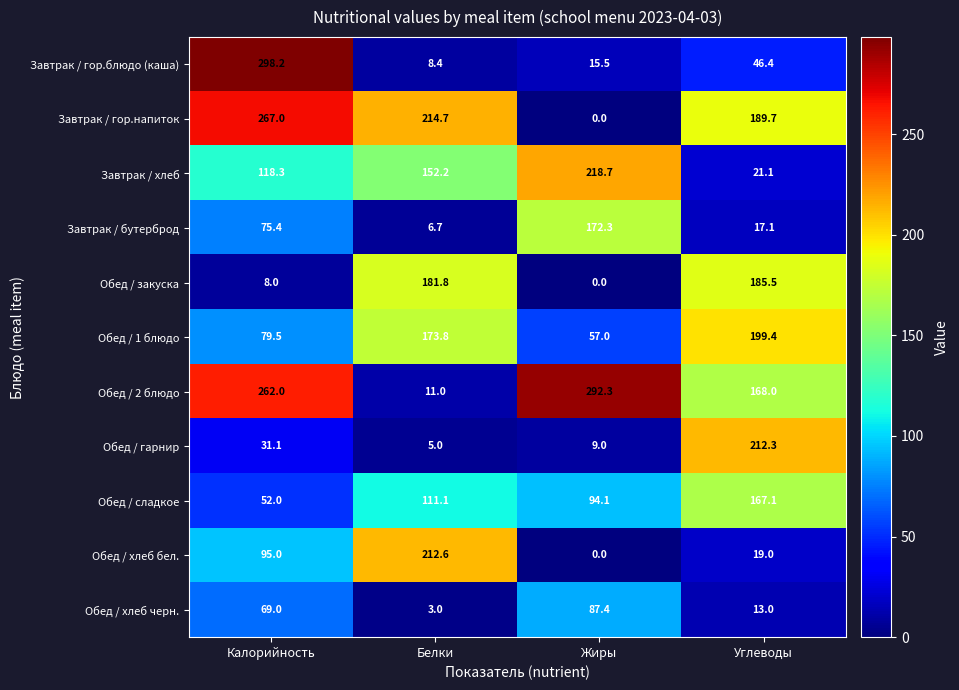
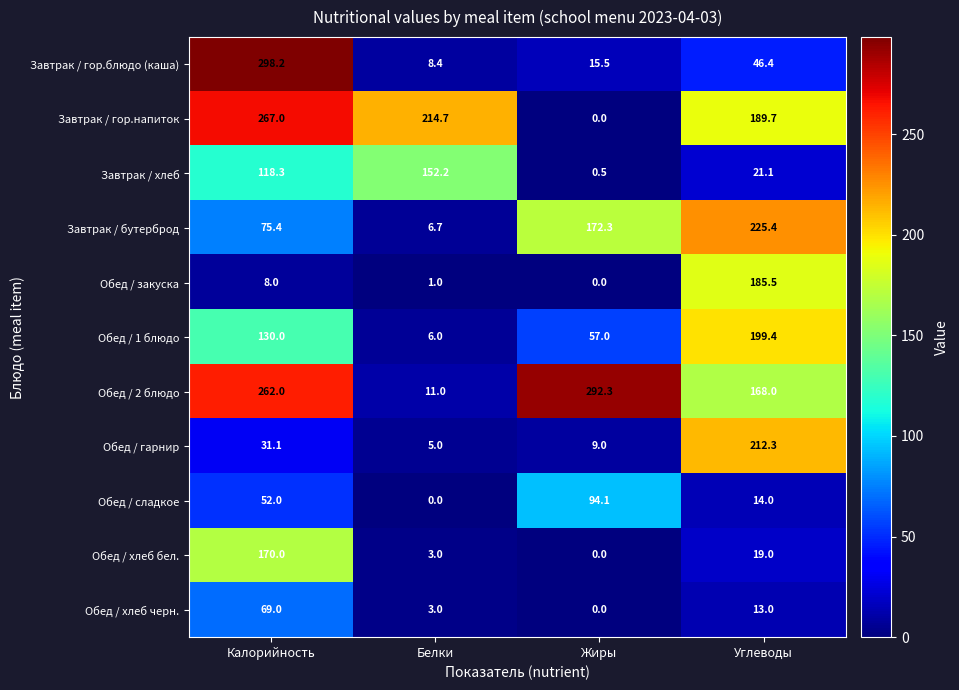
Завтрак / хлеб, Жиры: 218.7 -> 0.5
Завтрак / бутерброд, Углеводы: 17.1 -> 225.4
Обед / закуска, Белки: 181.8 -> 1.0
Обед / 1 блюдо, Калорийность: 79.5 -> 130.0
Обед / 1 блюдо, Белки: 173.8 -> 6.0
Обед / сладкое, Белки: 111.1 -> 0.0
Обед / сладкое, Углеводы: 167.1 -> 14.0
Обед / хлеб бел., Калорийность: 95.0 -> 170.0
Обед / хлеб бел., Белки: 212.6 -> 3.0
Обед / хлеб черн., Жиры: 87.4 -> 0.0
